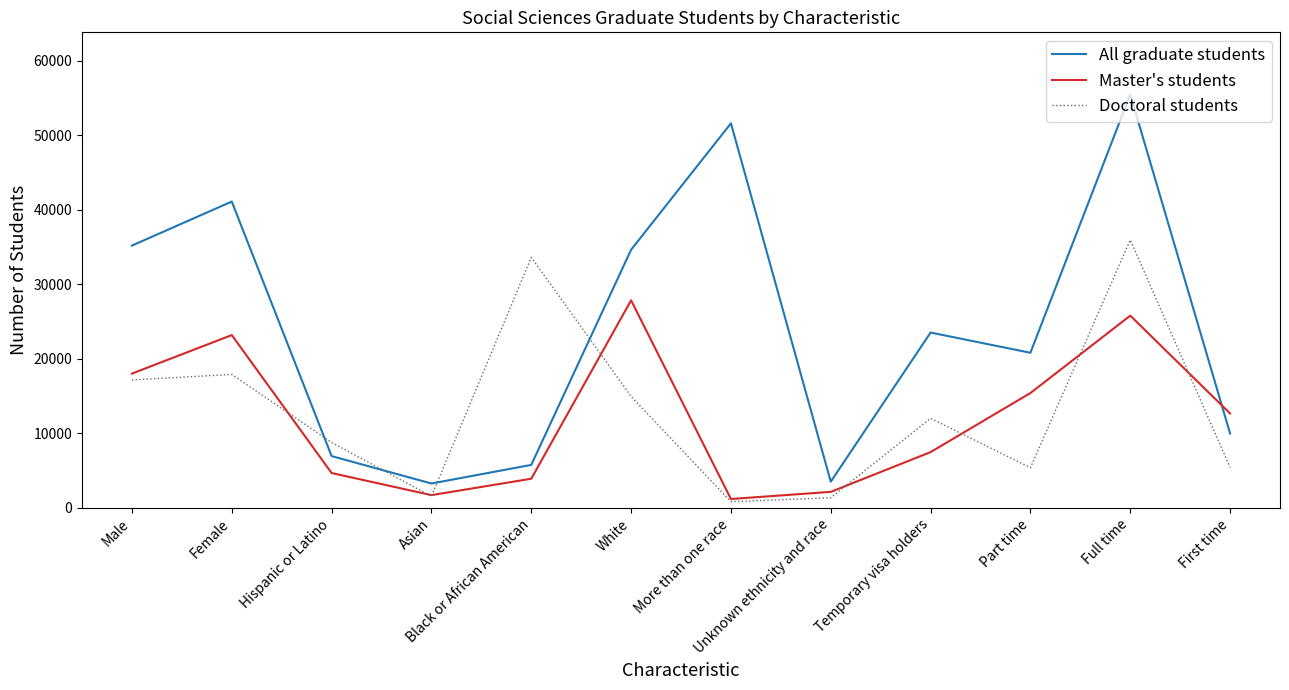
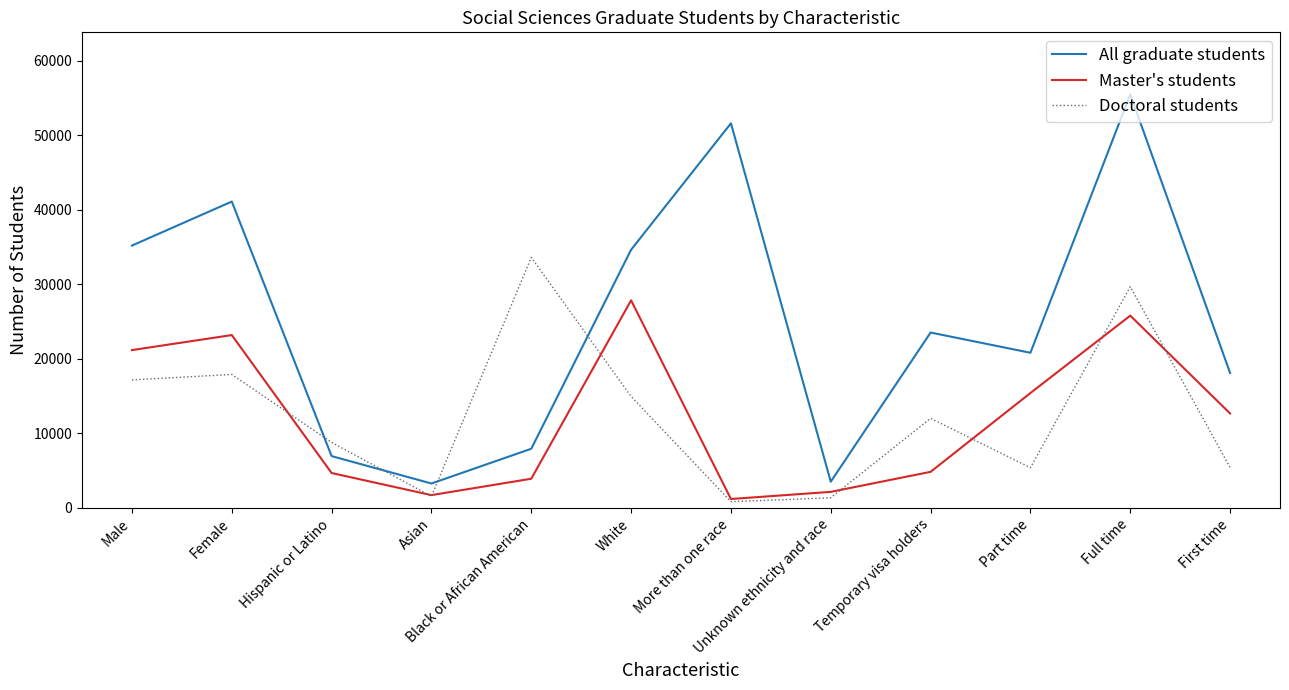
Master's students, Male: 18000 -> 21000
All graduate students, Black or African American: 6000 -> 8000
Master's students, Temporary visa holders: 7000 -> 5000
Doctoral students, Full time: 36000 -> 30000
All graduate students, First time: 10000 -> 18000
